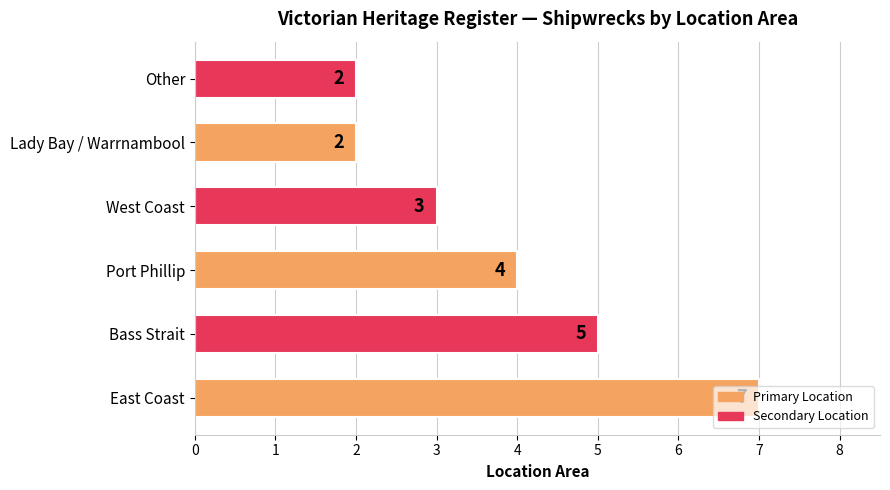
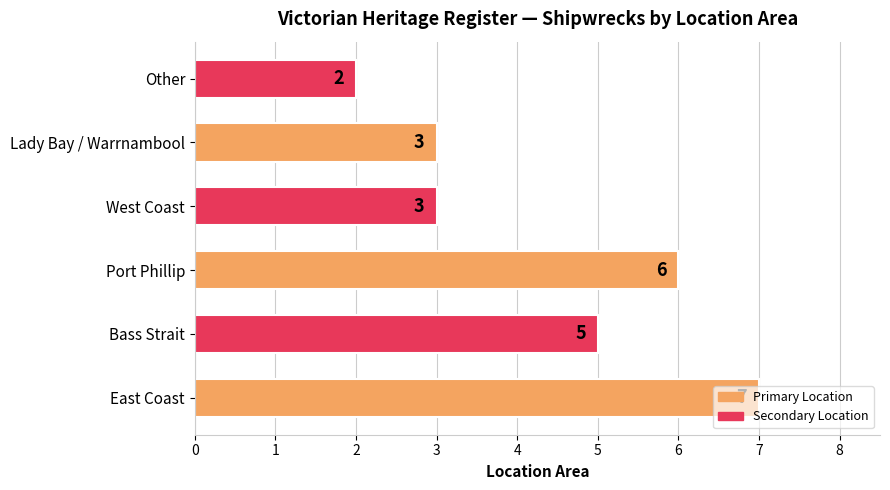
Lady Bay / Warrnambool: 2 -> 3
Port Phillip: 4 -> 6
